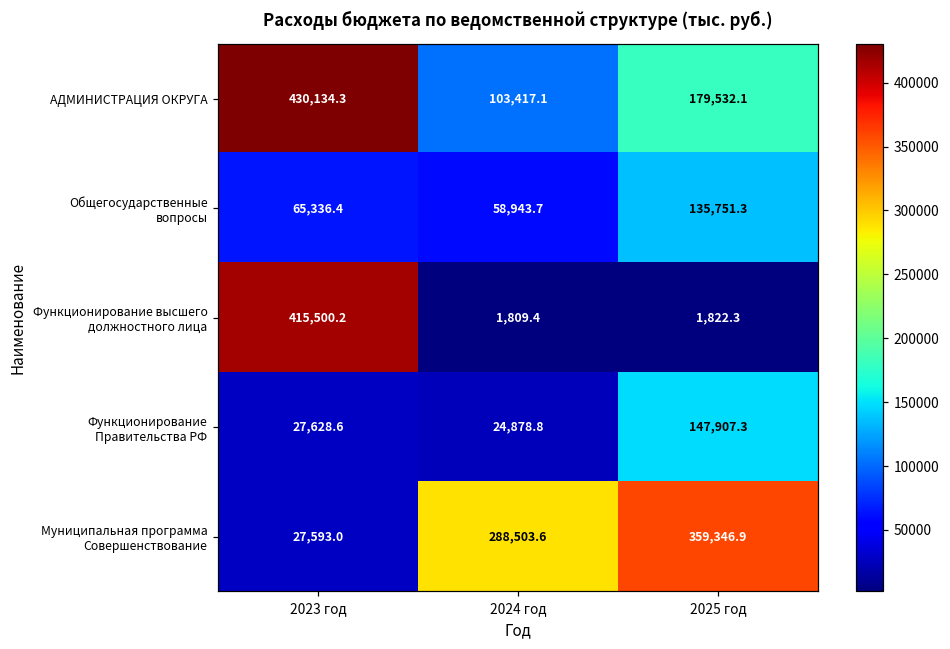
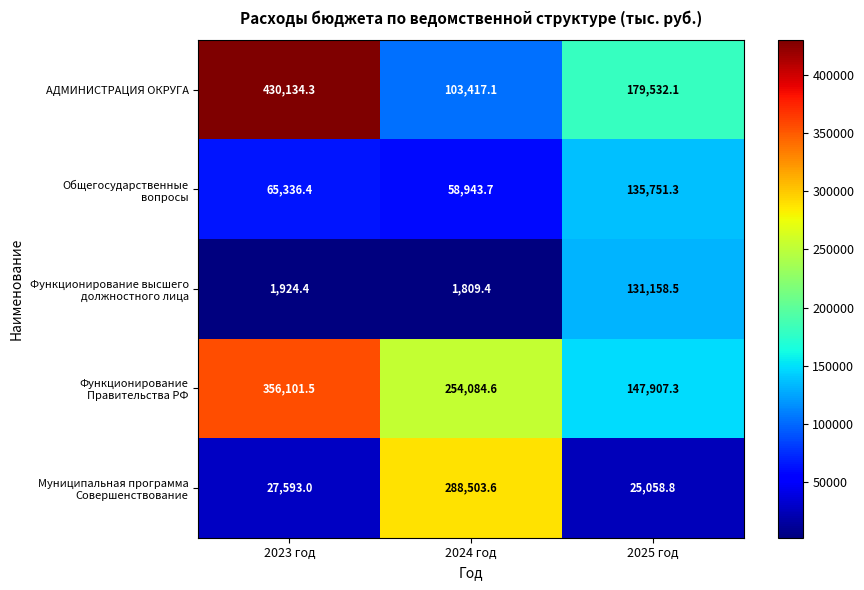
Функционирование высшего должностного лица, 2023 год: 415,500.2 -> 1,924.4
Функционирование высшего должностного лица, 2025 год: 1,822.3 -> 131,158.5
Функционирование Правительства РФ, 2023 год: 27,628.6 -> 356,101.5
Функционирование Правительства РФ, 2024 год: 24,878.8 -> 254,084.6
Муниципальная программа Совершенствование, 2025 год: 359,346.9 -> 25,058.8
